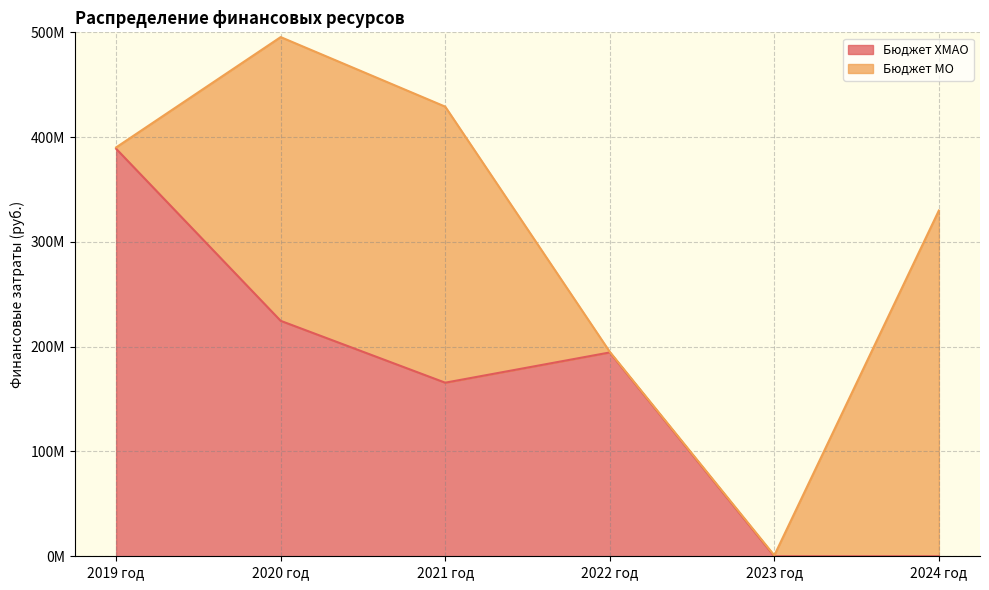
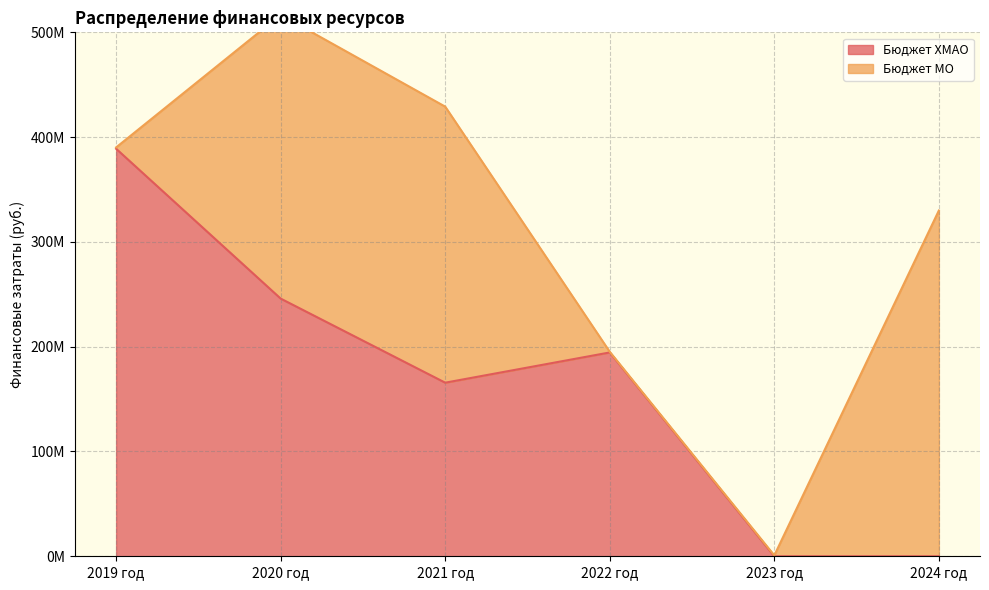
Бюджет ХМАО, 2020 год: 225000000 -> 246000000
